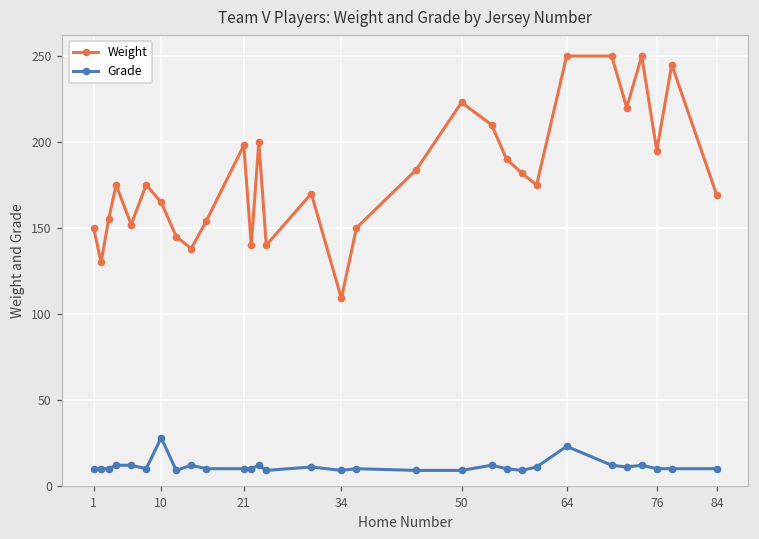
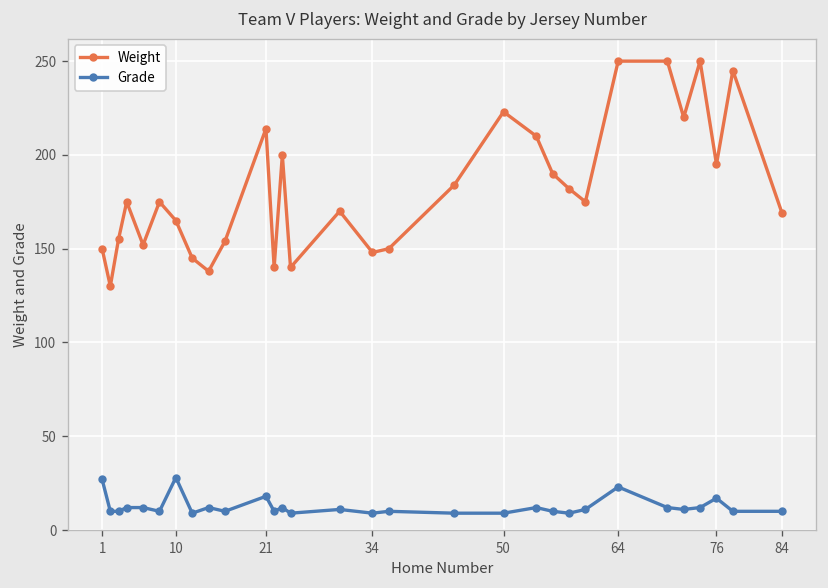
Grade, 1: 10 -> 27
Weight, 21: 198 -> 214
Grade, 21: 10 -> 18
Weight, 34: 109 -> 148
Grade, 76: 10 -> 17
